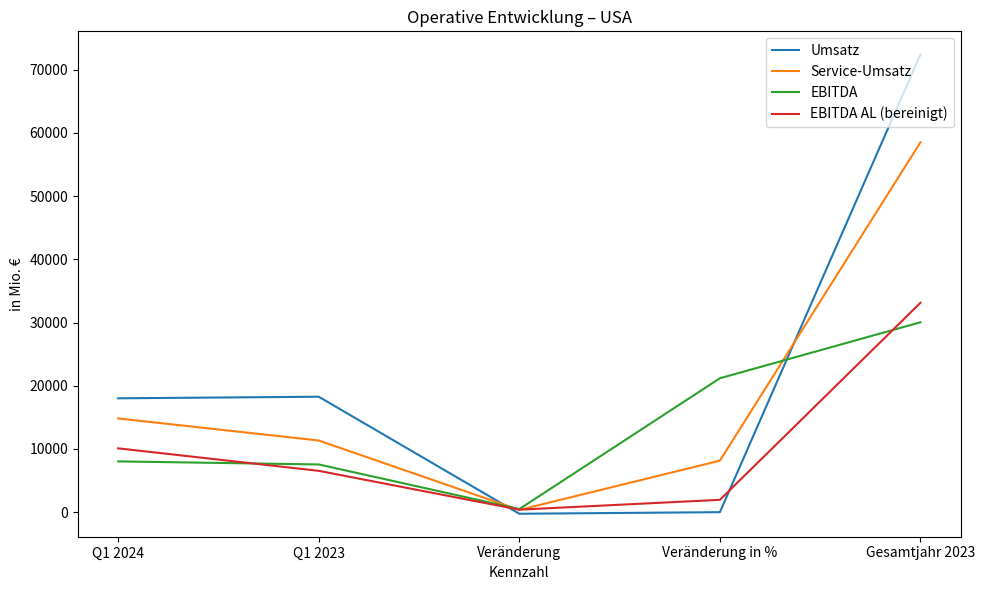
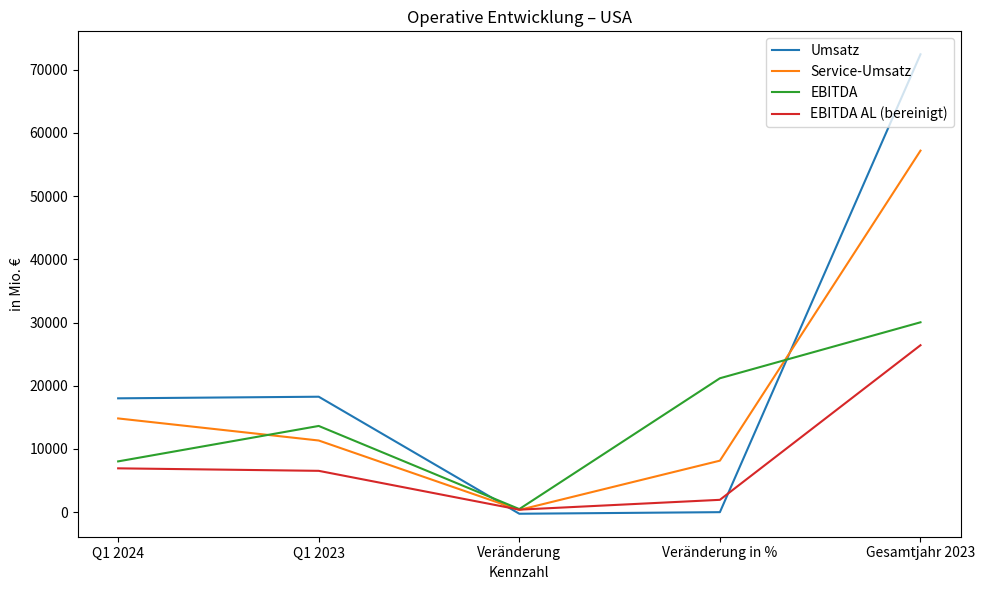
EBITDA AL (bereinigt), Q1 2024: 10000 -> 7000
EBITDA, Q1 2023: 8000 -> 14000
Service-Umsatz, Gesamtjahr 2023: 59000 -> 57000
EBITDA AL (bereinigt), Gesamtjahr 2023: 33000 -> 26000
